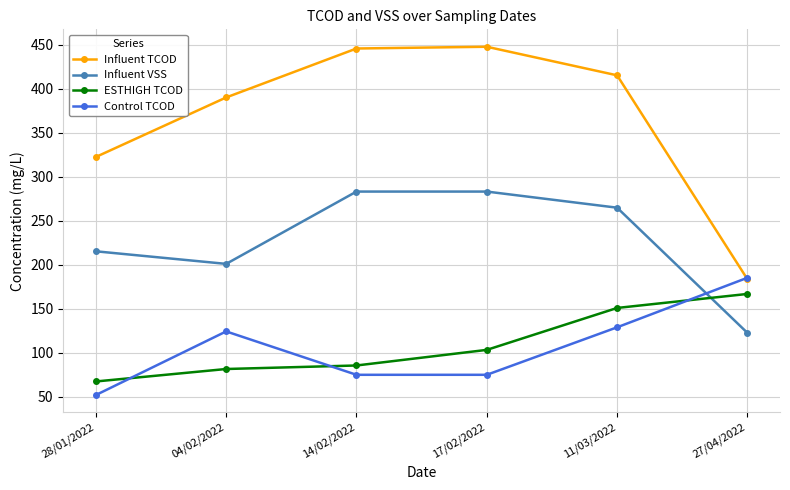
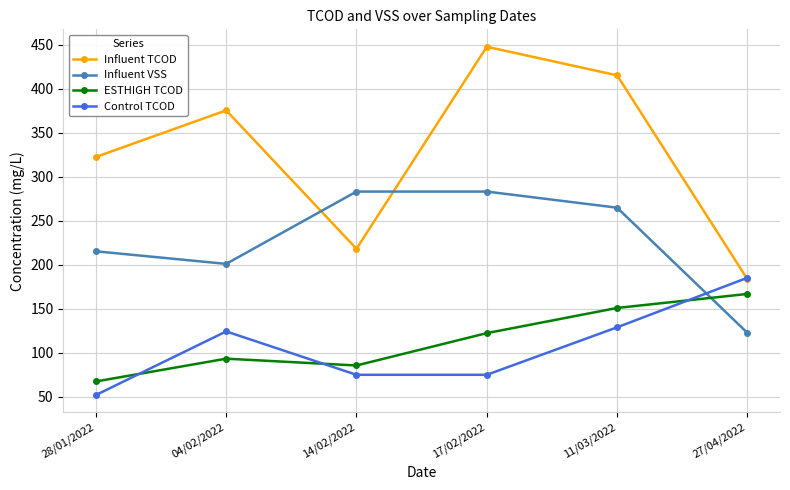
Influent TCOD, 04/02/2022: 390 -> 380
ESTHIGH TCOD, 04/02/2022: 80 -> 90
Influent TCOD, 14/02/2022: 450 -> 220
ESTHIGH TCOD, 17/02/2022: 100 -> 120
